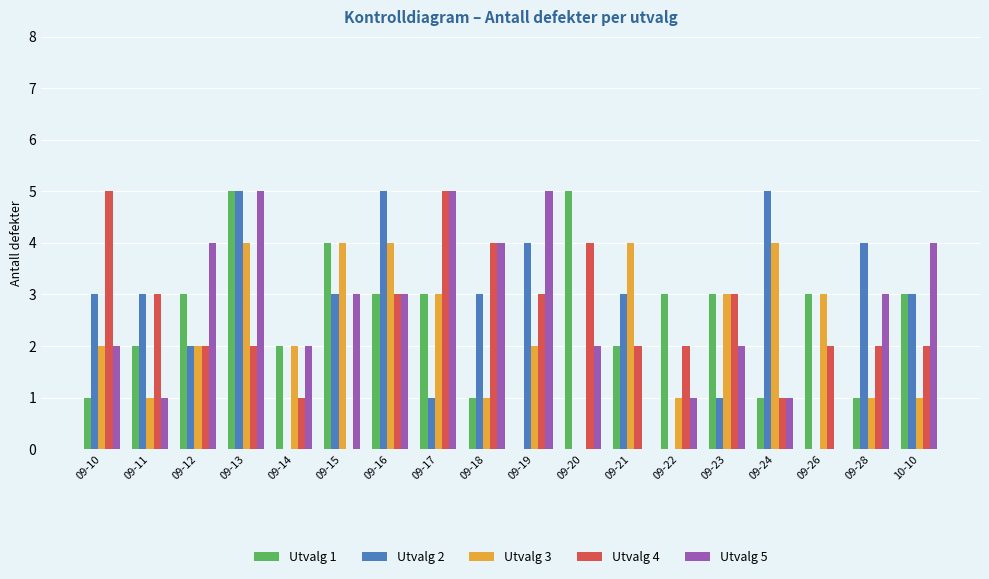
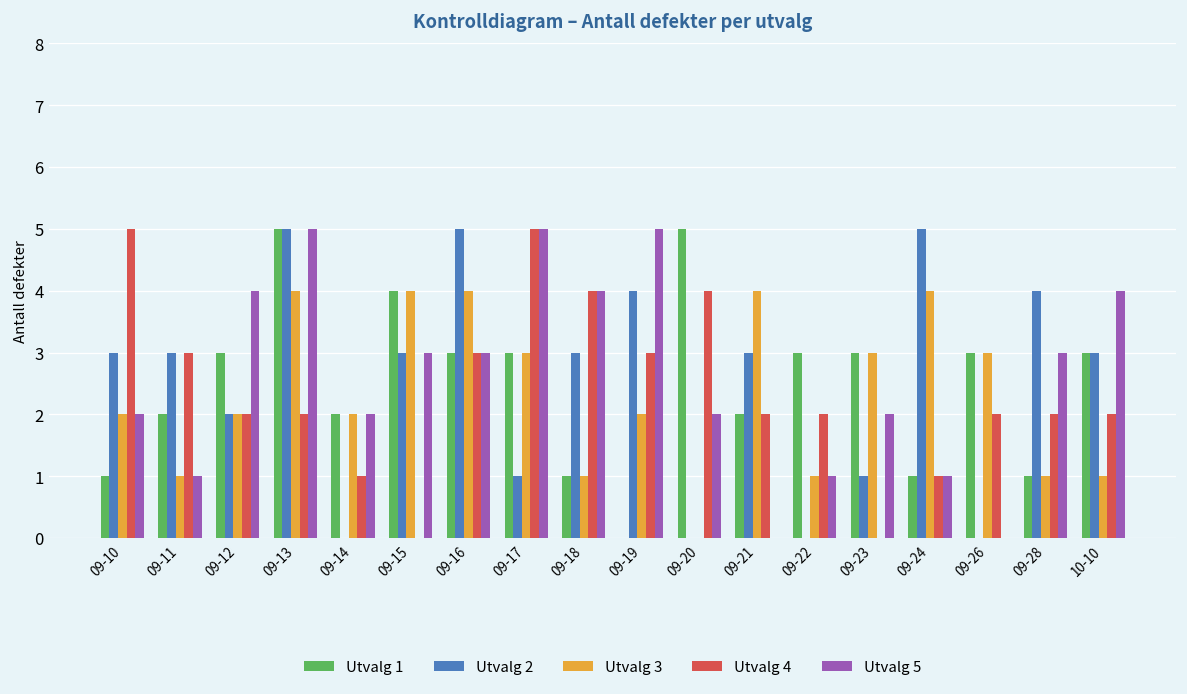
Utvalg 4, 09-23: 3 -> 0
